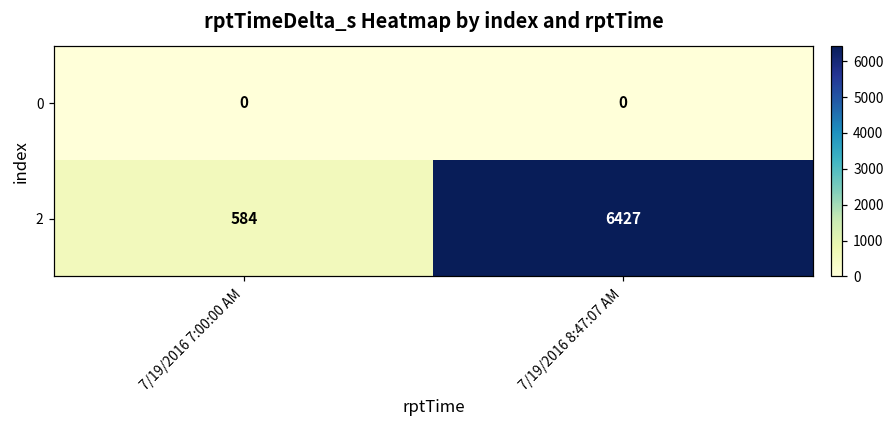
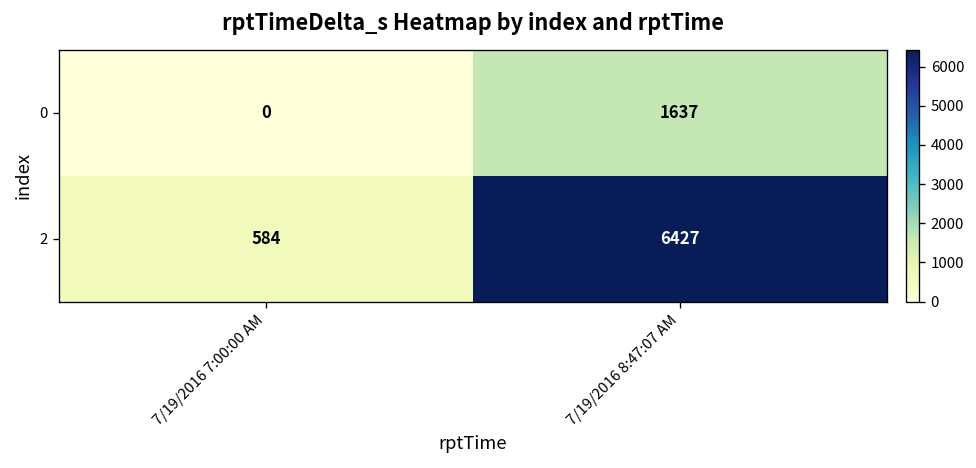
0, 7/19/2016 8:47:07 AM: 0 -> 1637
